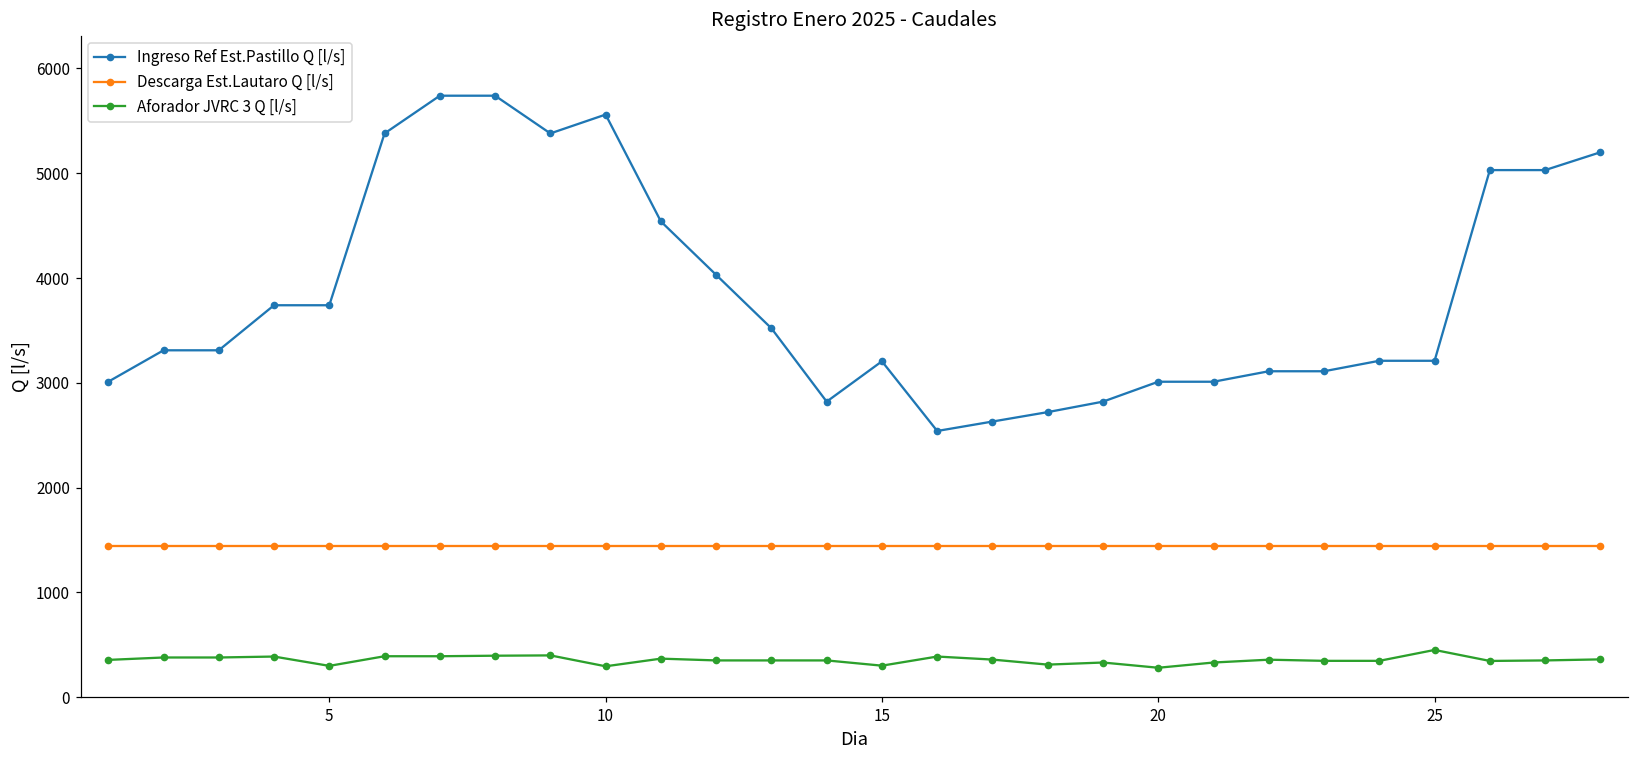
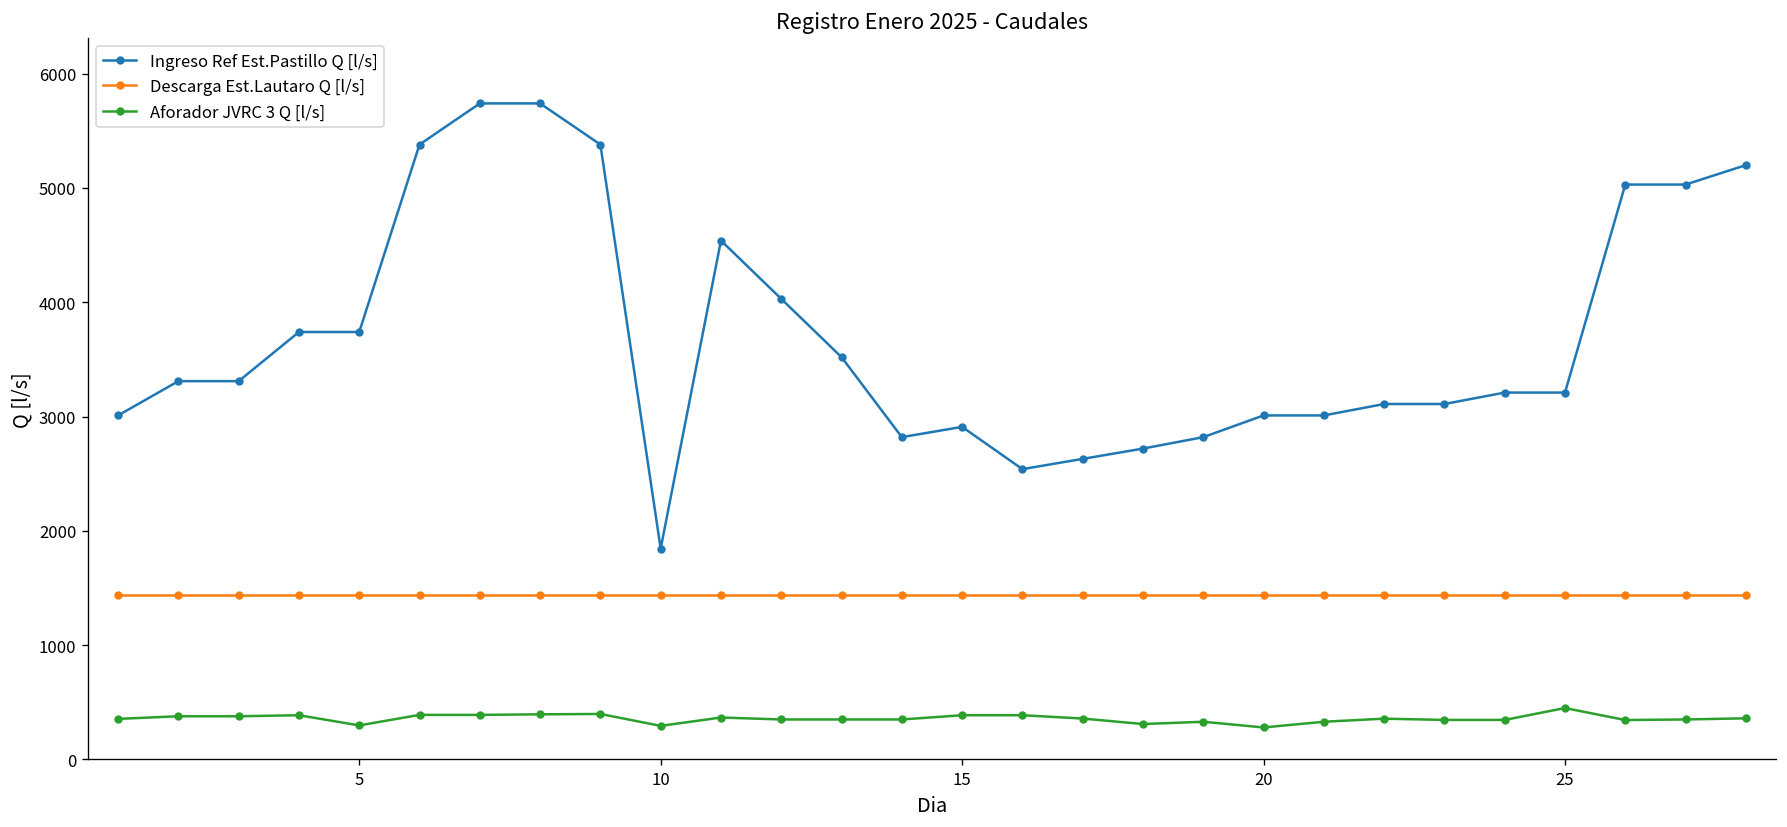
Ingreso Ref Est.Pastillo Q [l/s], 10: 5600 -> 1800
Ingreso Ref Est.Pastillo Q [l/s], 15: 3200 -> 2900
Aforador JVRC 3 Q [l/s], 15: 300 -> 400
